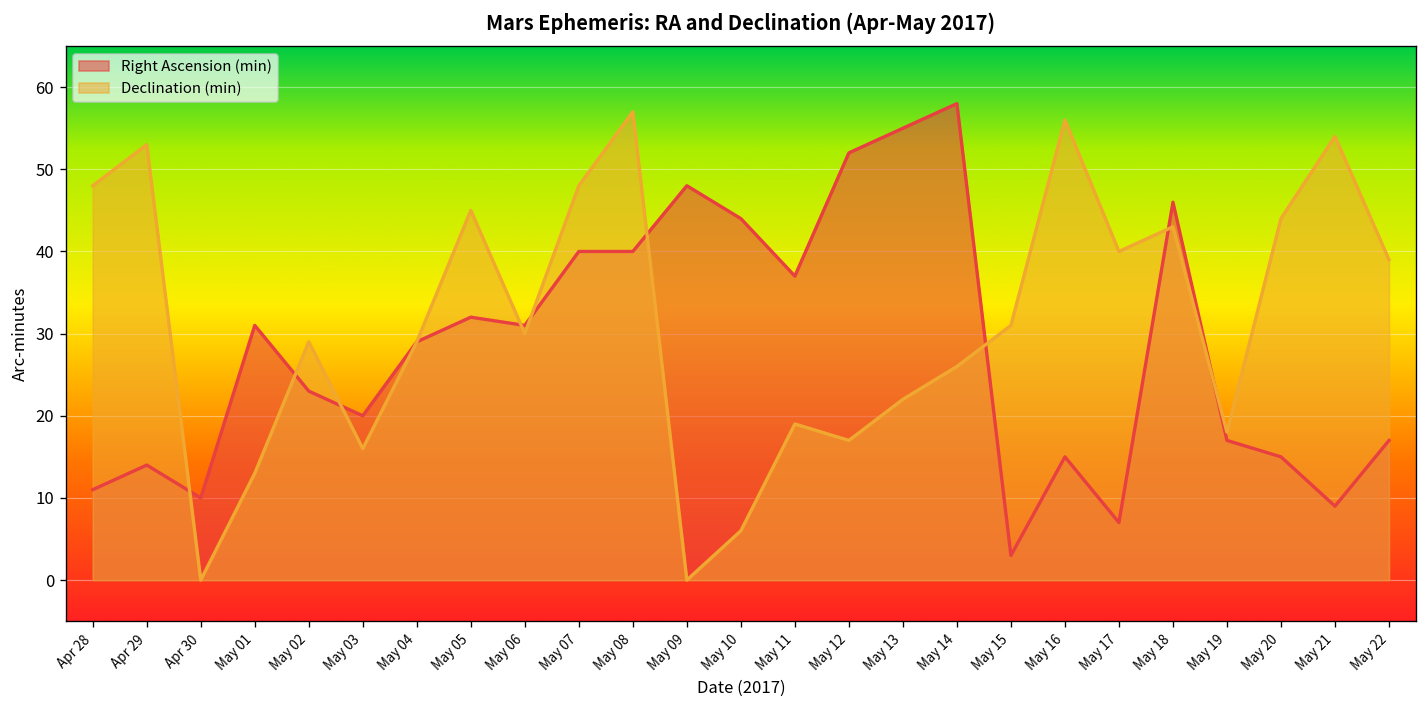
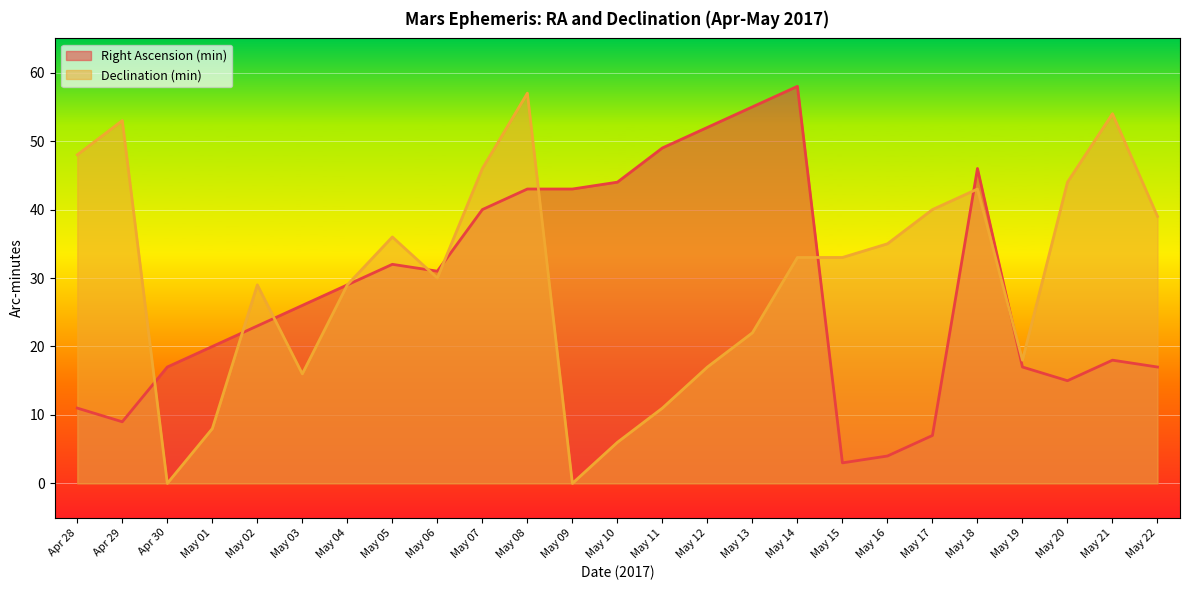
Right Ascension (min), Apr 29: 14 -> 9
Right Ascension (min), Apr 30: 10 -> 17
Right Ascension (min), May 01: 31 -> 20
Declination (min), May 01: 13 -> 8
Right Ascension (min), May 03: 20 -> 26
Declination (min), May 05: 45 -> 36
Declination (min), May 07: 48 -> 46
Right Ascension (min), May 08: 40 -> 43
Right Ascension (min), May 09: 48 -> 43
Right Ascension (min), May 11: 37 -> 49
Declination (min), May 11: 19 -> 11
Declination (min), May 14: 26 -> 33
Declination (min), May 15: 31 -> 33
Right Ascension (min), May 16: 15 -> 4
Declination (min), May 16: 56 -> 35
Right Ascension (min), May 21: 9 -> 18
